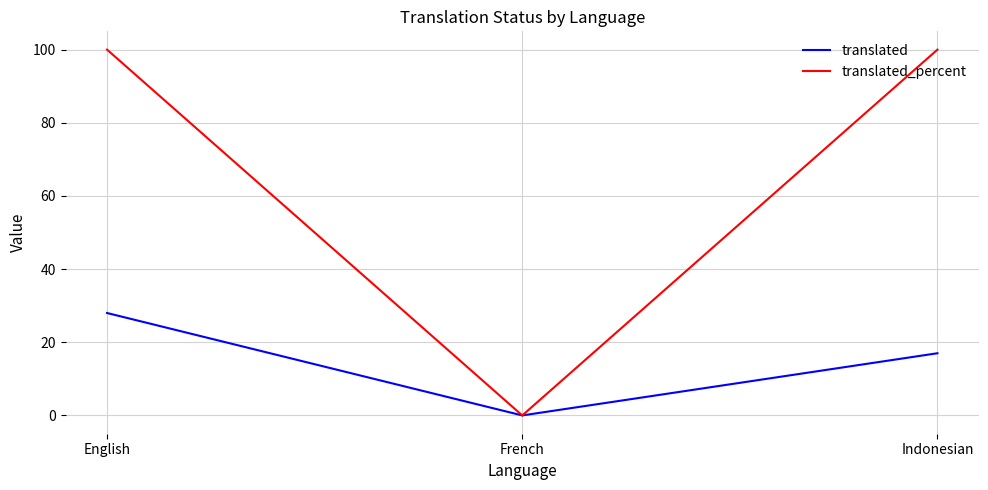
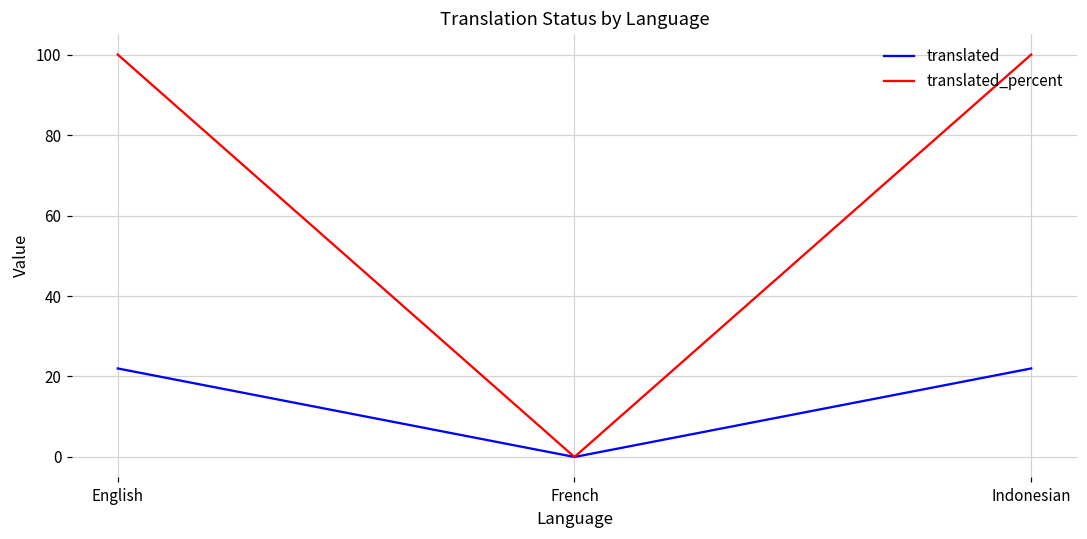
translated, English: 28 -> 22
translated, Indonesian: 17 -> 22
